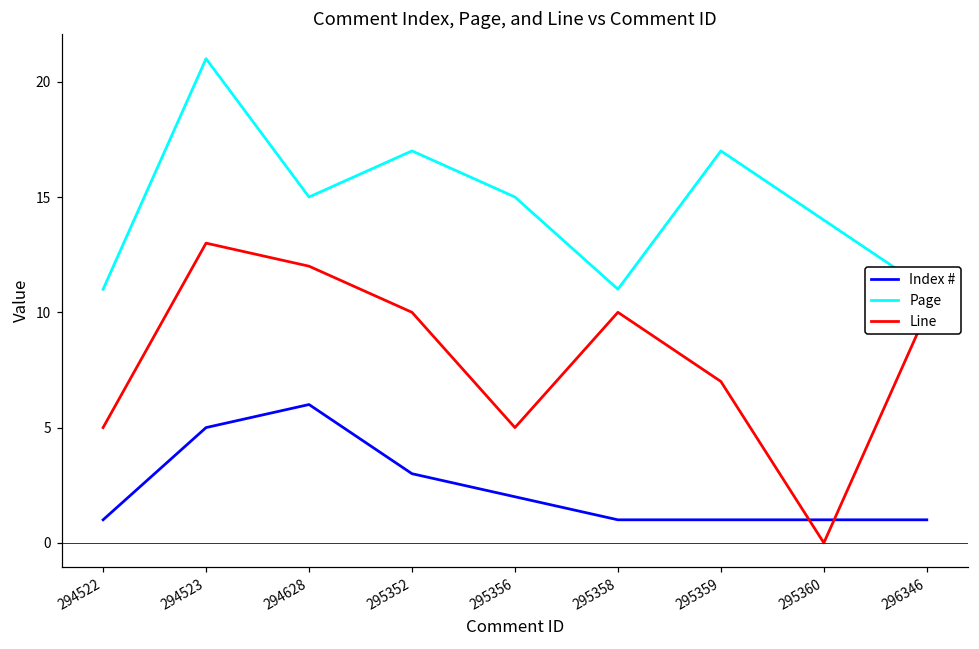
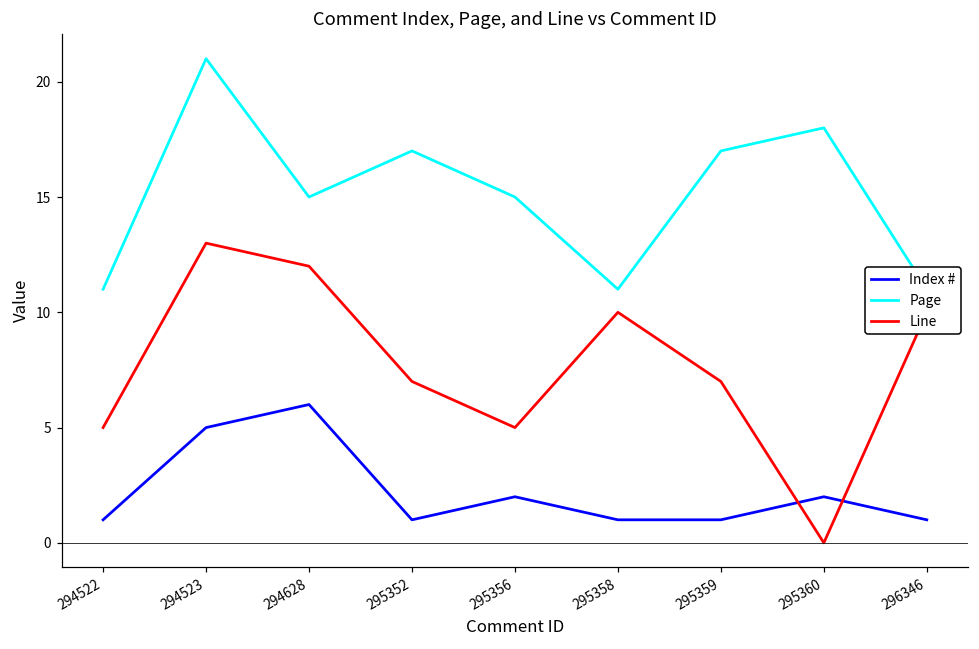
Index #, 295352: 3 -> 1
Line, 295352: 10 -> 7
Index #, 295360: 1 -> 2
Page, 295360: 14 -> 18
